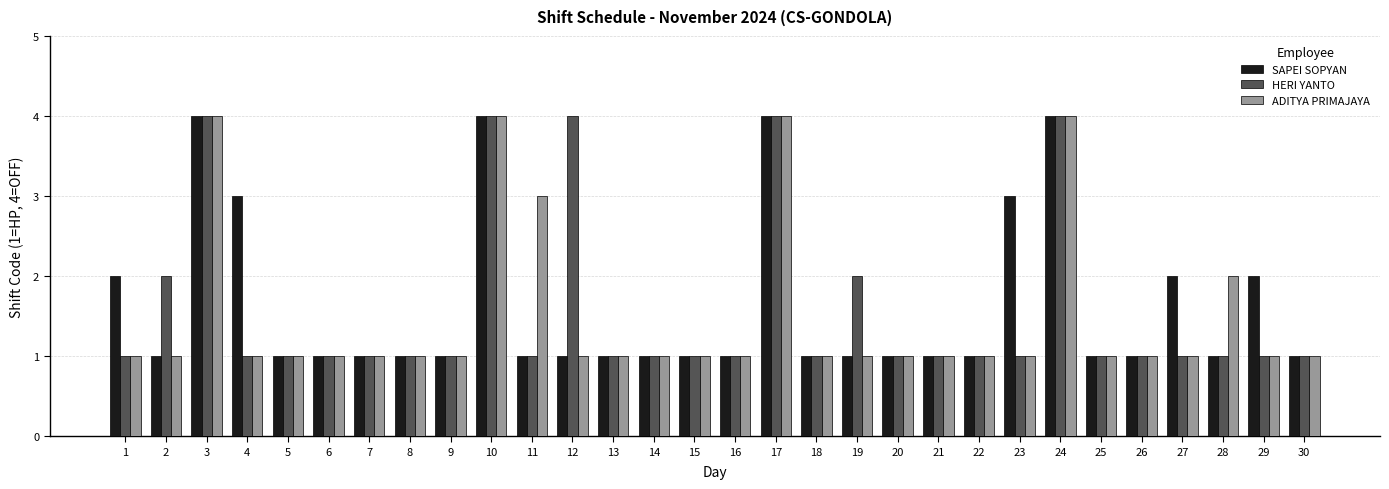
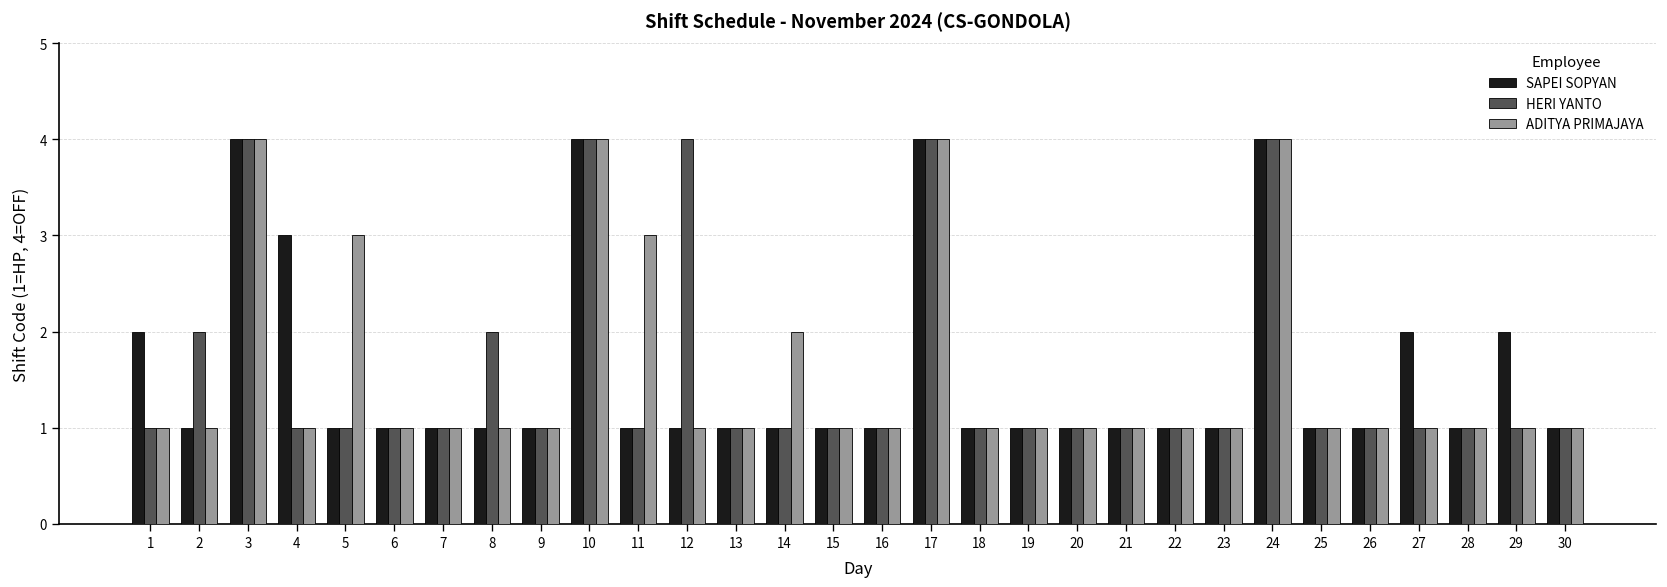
ADITYA PRIMAJAYA, 5: 1 -> 3
HERI YANTO, 8: 1 -> 2
ADITYA PRIMAJAYA, 14: 1 -> 2
HERI YANTO, 19: 2 -> 1
SAPEI SOPYAN, 23: 3 -> 1
ADITYA PRIMAJAYA, 28: 2 -> 1
